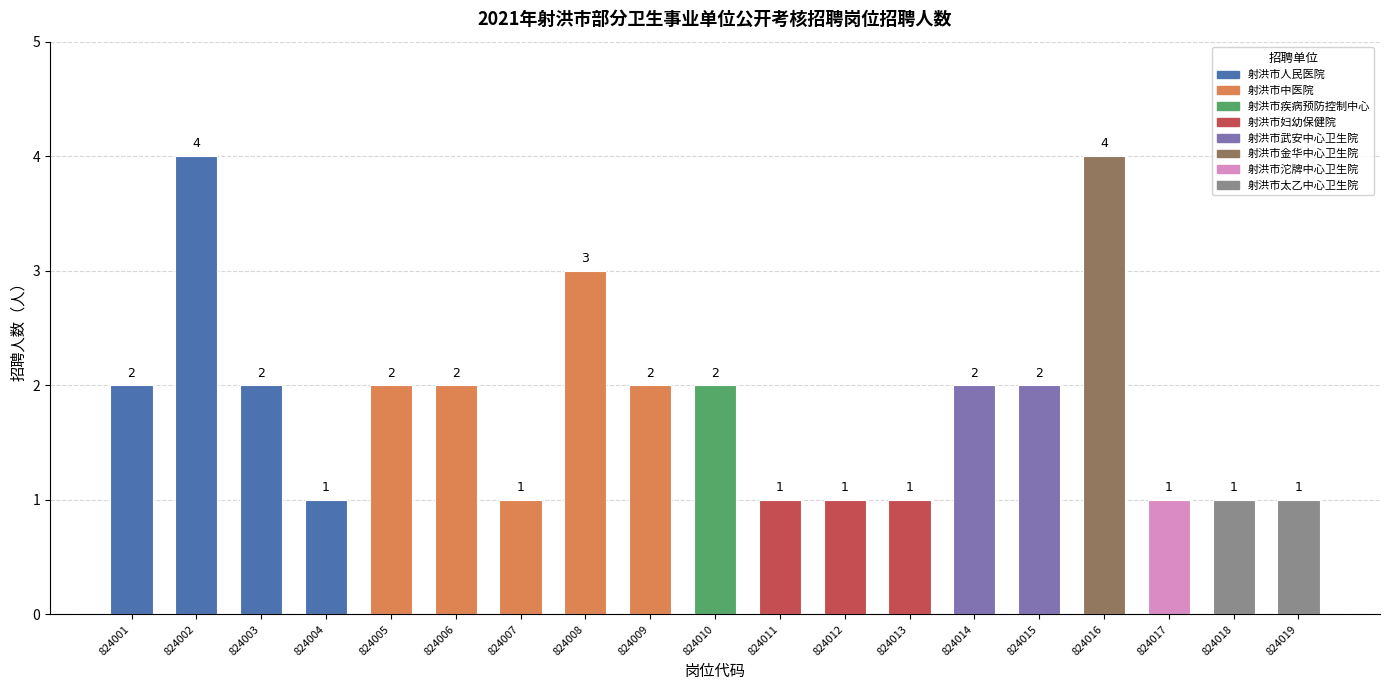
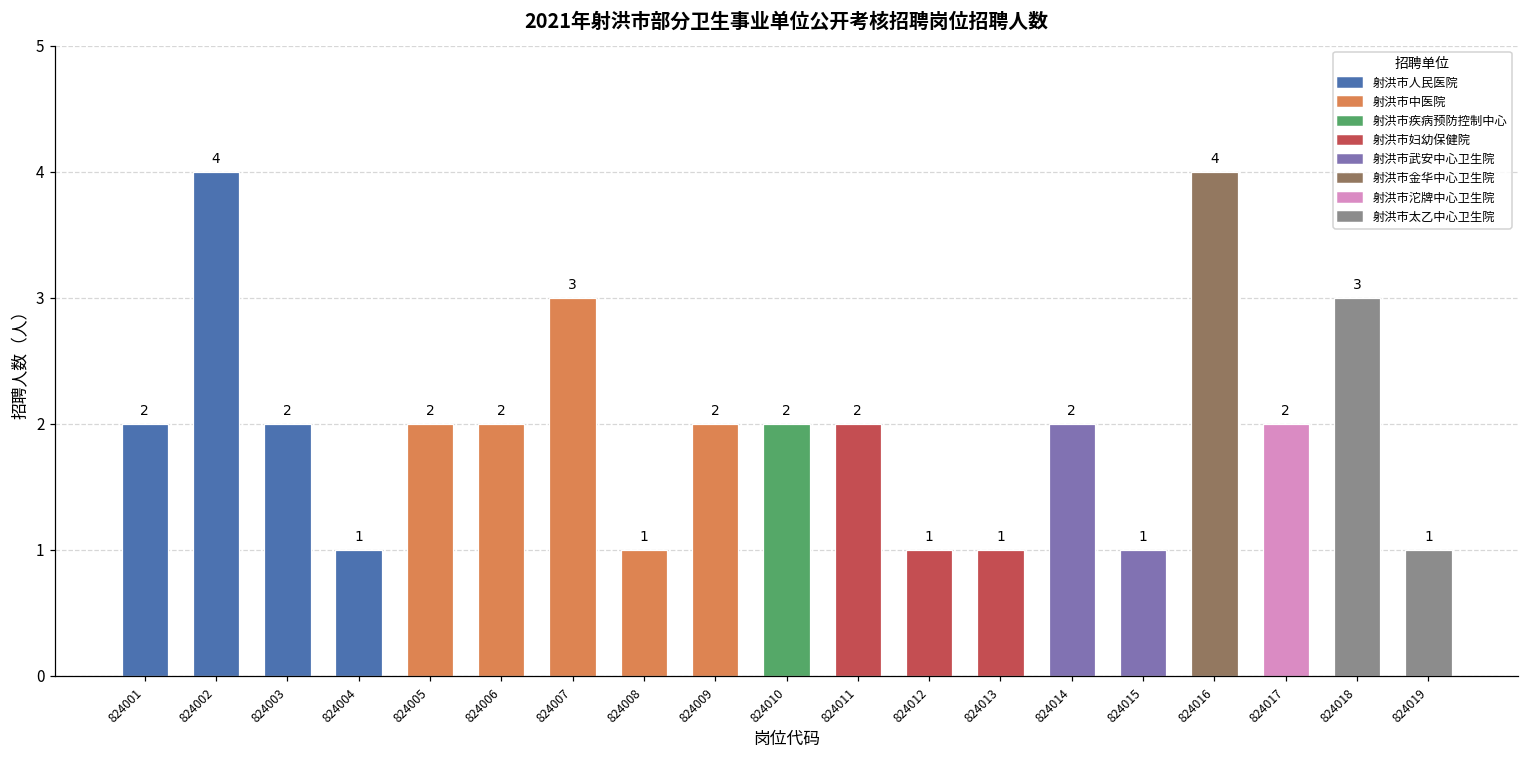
824007: 1 -> 3
824008: 3 -> 1
824011: 1 -> 2
824015: 2 -> 1
824017: 1 -> 2
824018: 1 -> 3
